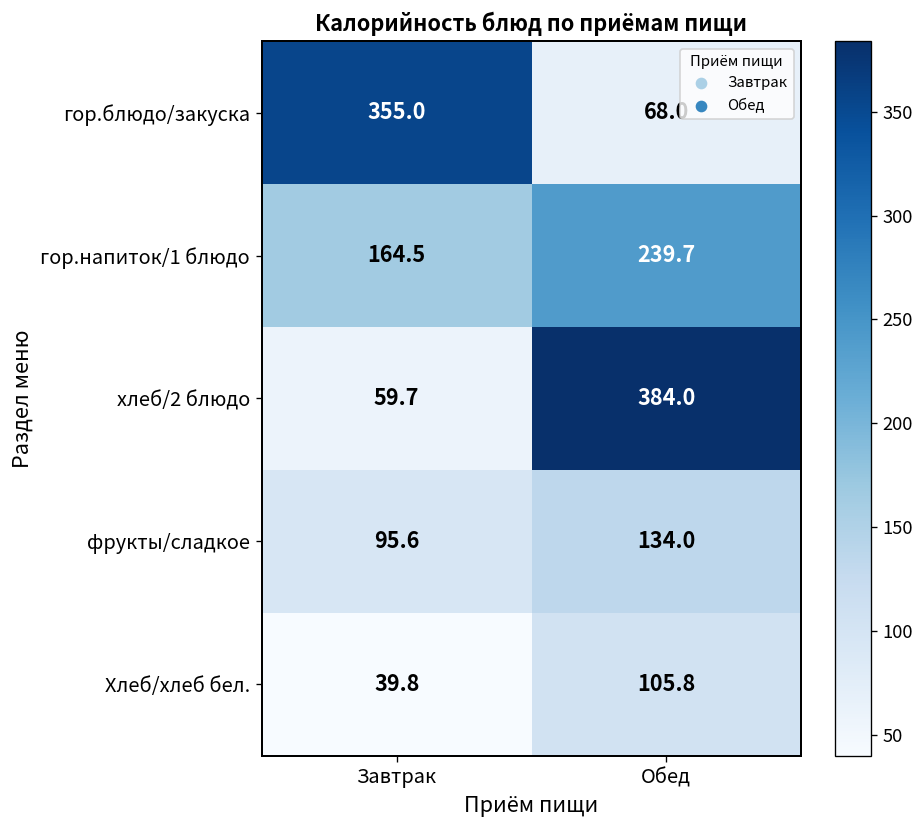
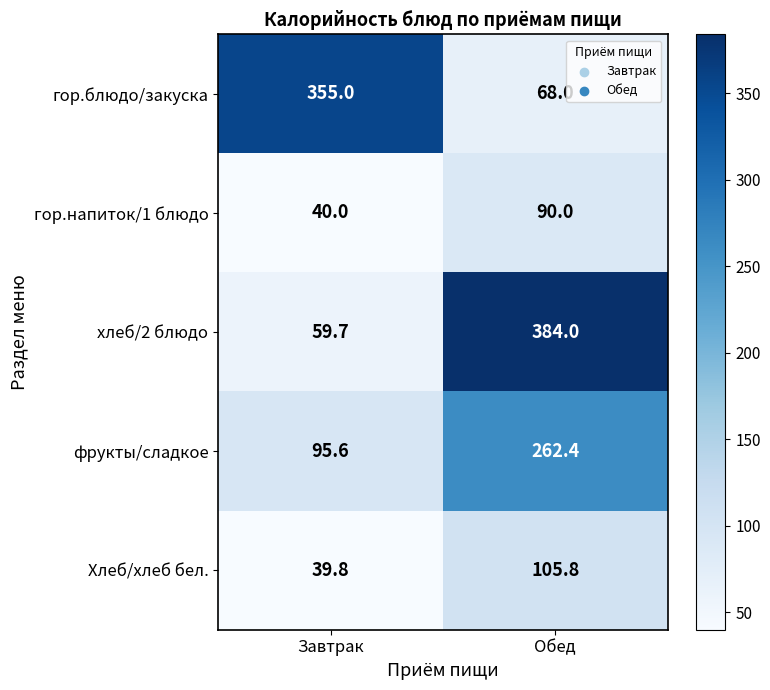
гор.напиток/1 блюдо, Завтрак: 164.5 -> 40.0
гор.напиток/1 блюдо, Обед: 239.7 -> 90.0
фрукты/сладкое, Обед: 134.0 -> 262.4
